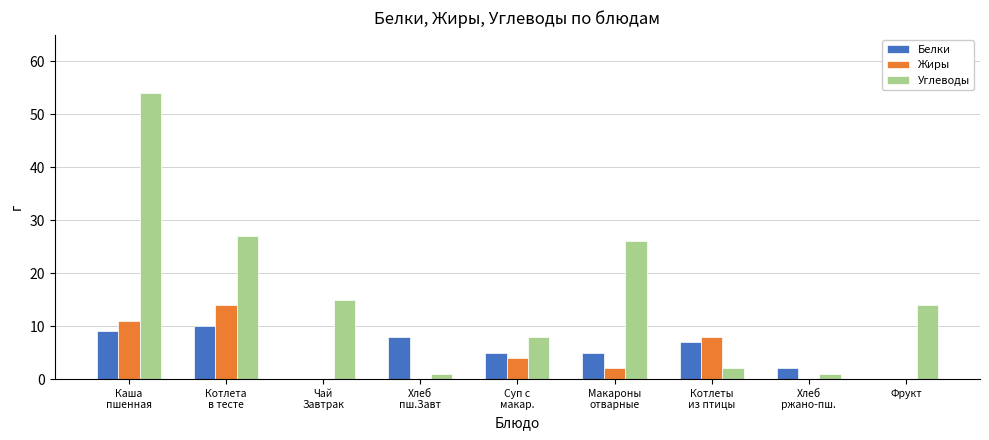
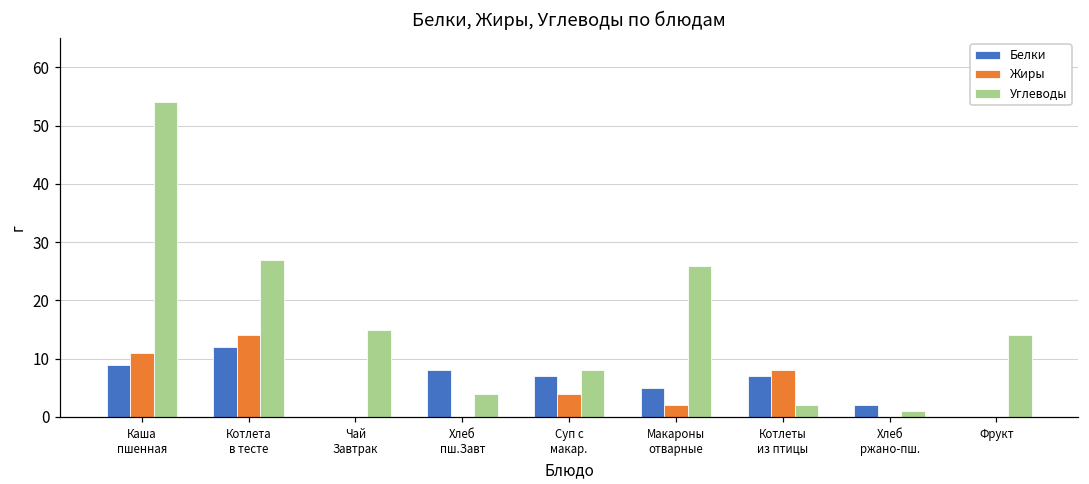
Белки, Котлета в тесте: 10 -> 12
Углеводы, Хлеб пш.Завт: 1 -> 4
Белки, Суп с макар.: 5 -> 7
